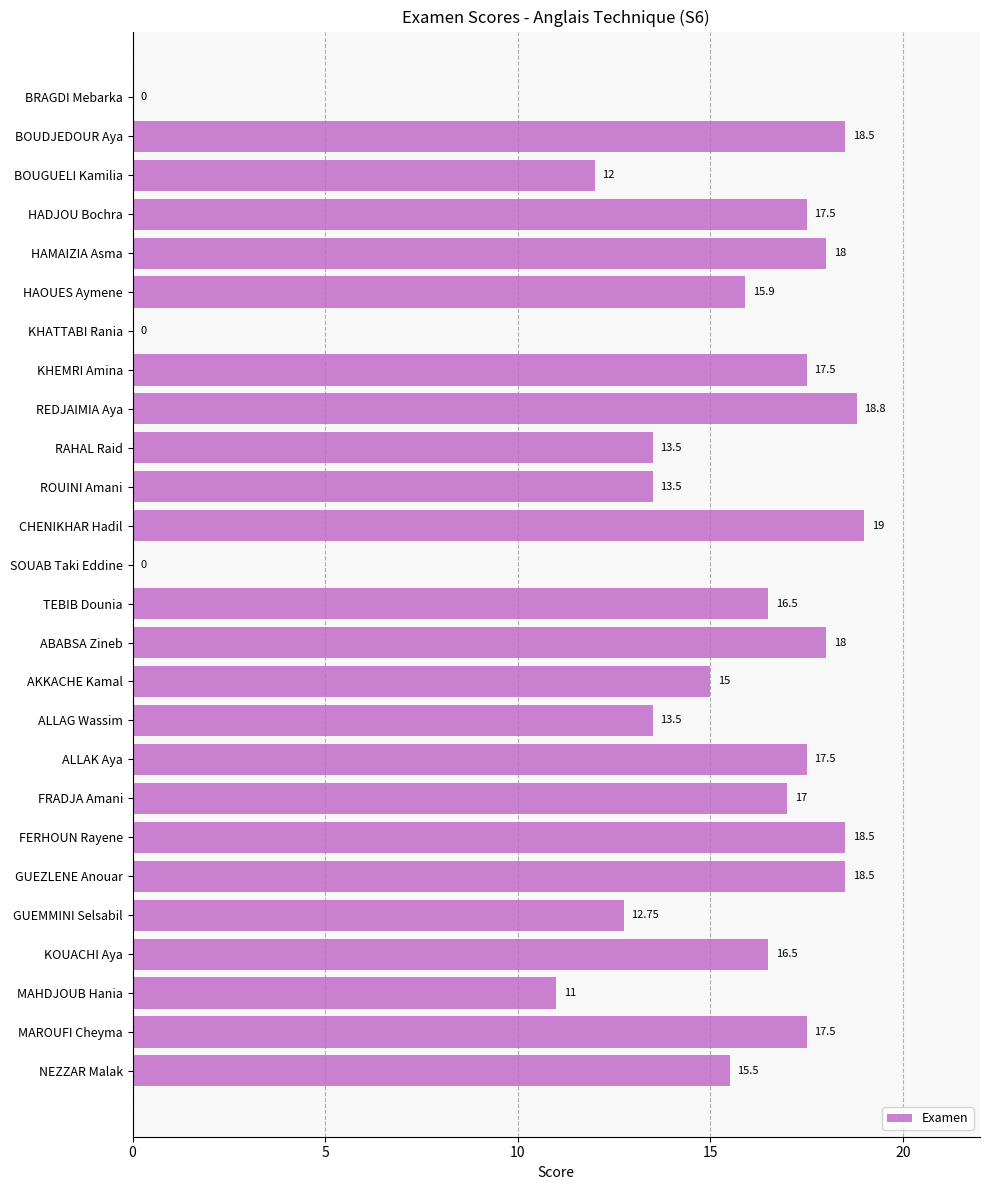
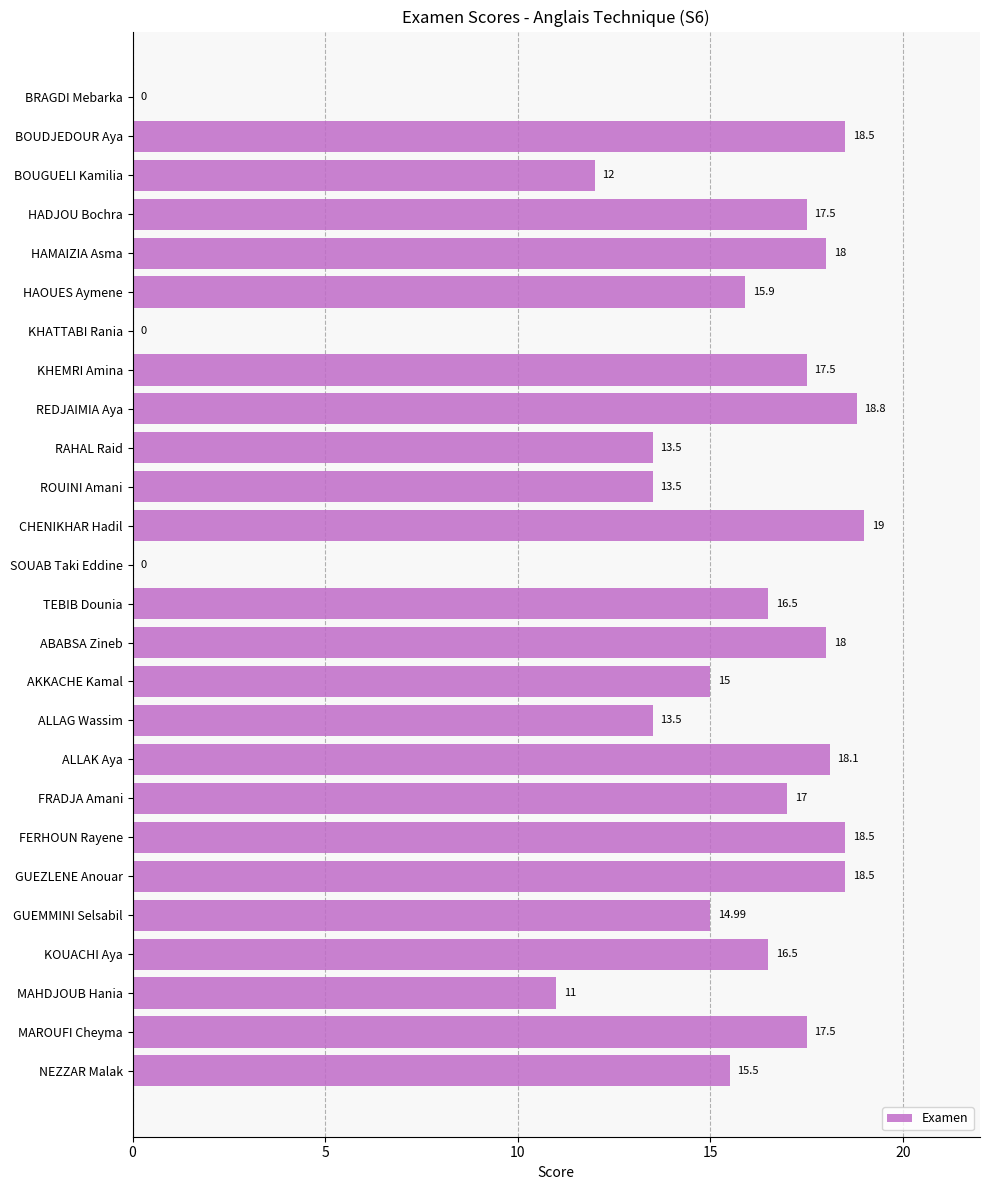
ALLAK Aya: 17.5 -> 18.1
GUEMMINI Selsabil: 12.75 -> 14.99
